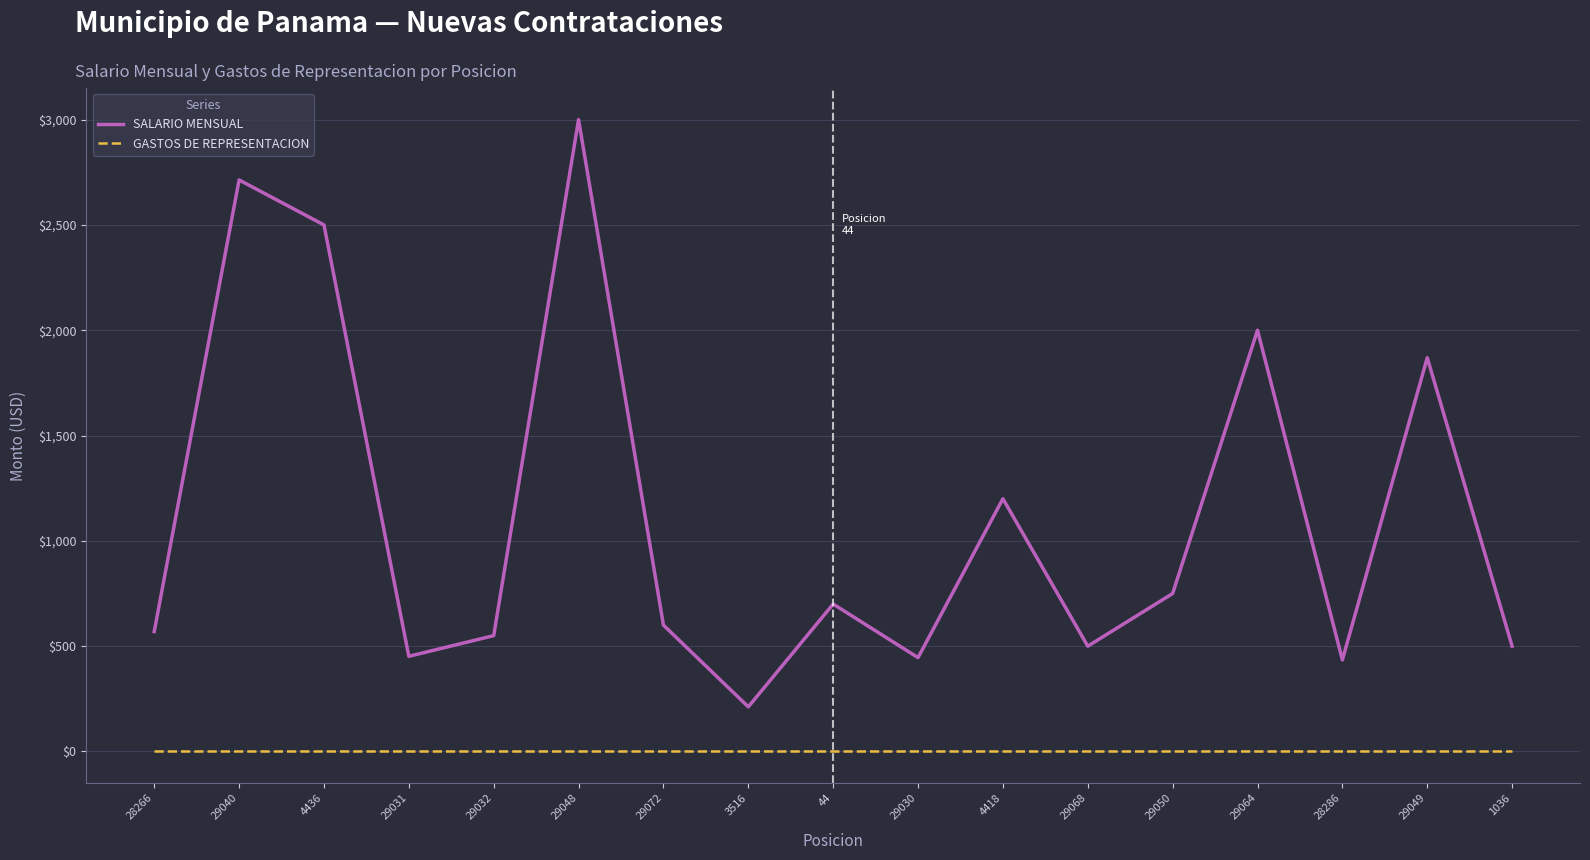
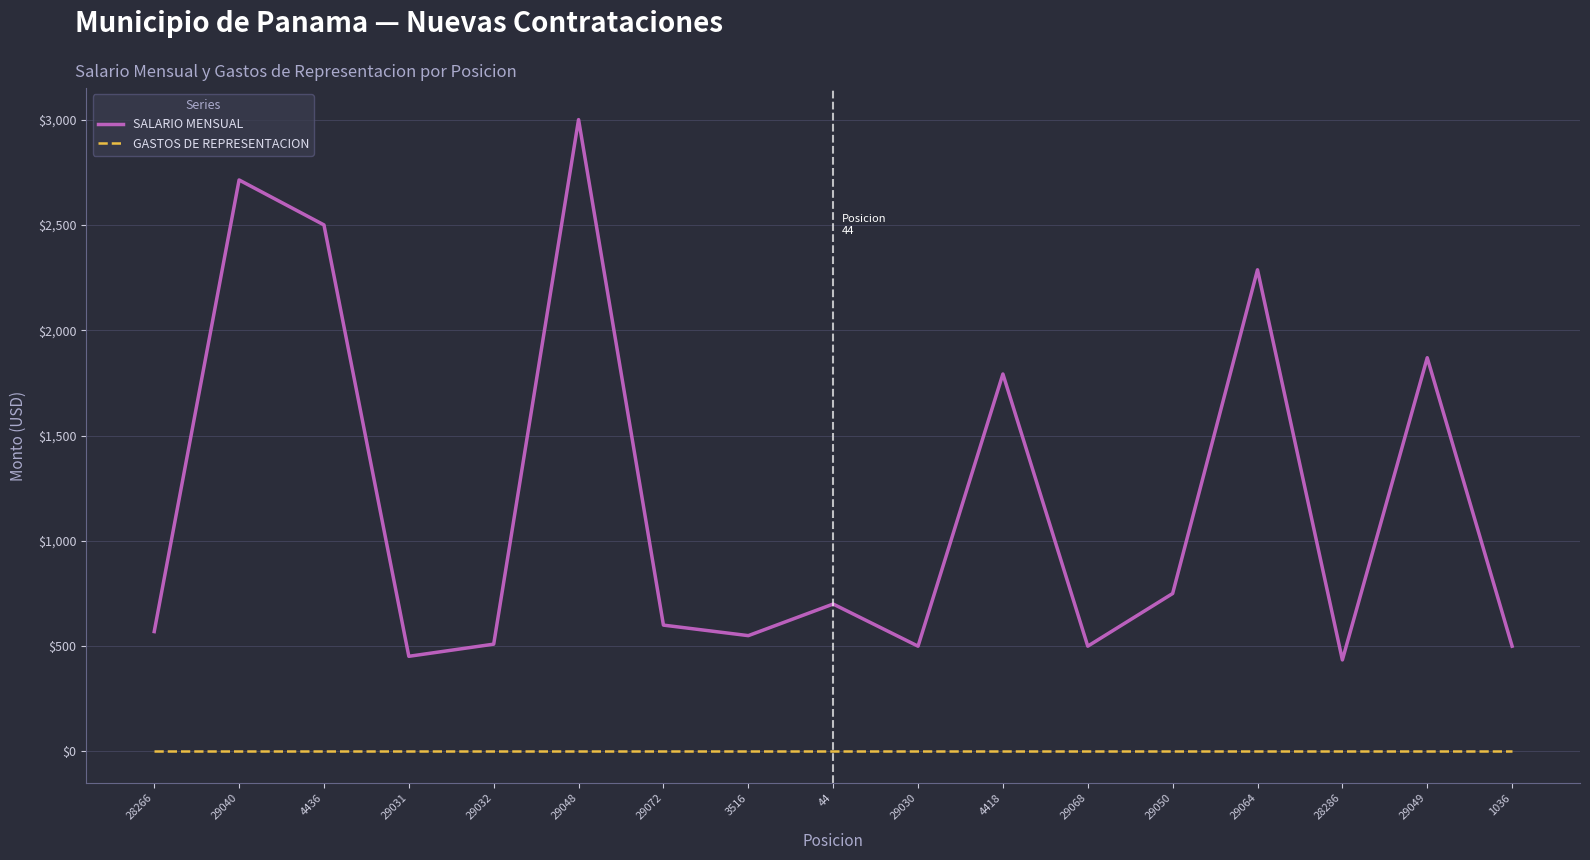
SALARIO MENSUAL, 29032: $550 -> $510
SALARIO MENSUAL, 3516: $210 -> $550
SALARIO MENSUAL, 29030: $450 -> $500
SALARIO MENSUAL, 4418: $1,200 -> $1,790
SALARIO MENSUAL, 29064: $2,000 -> $2,290
